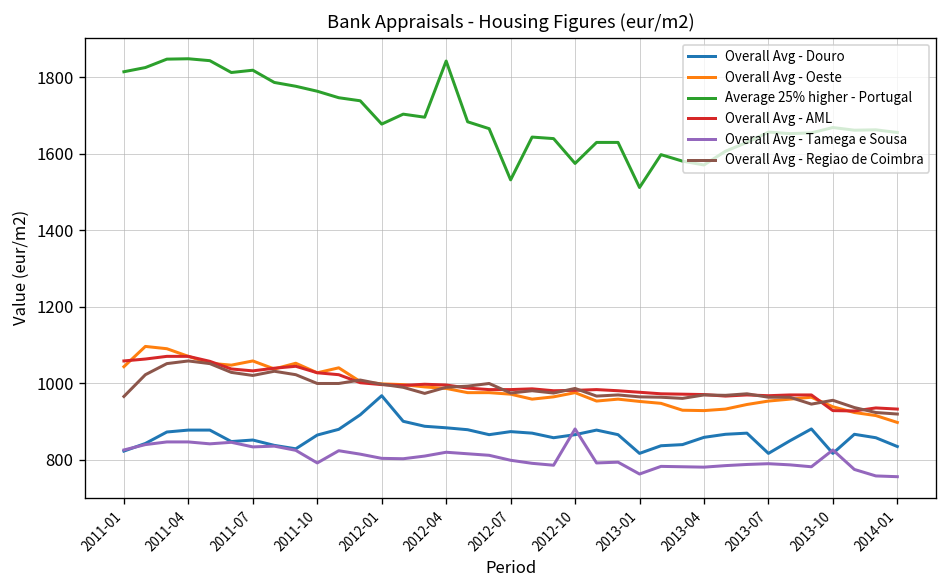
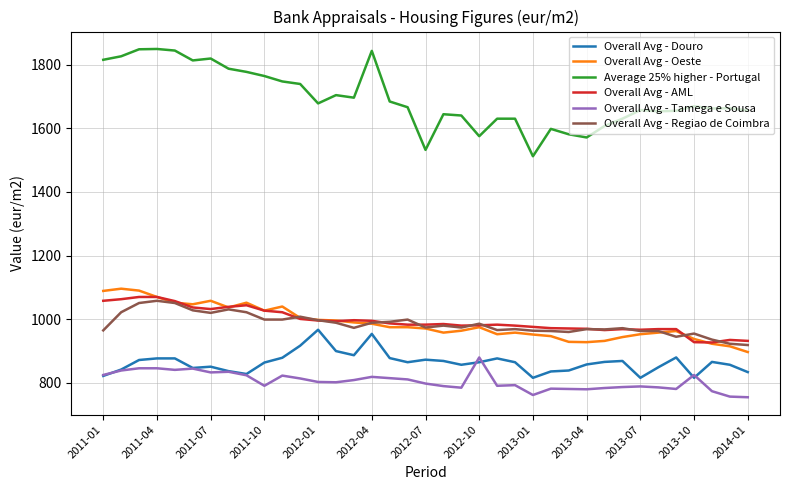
Overall Avg - Oeste, 2011-01: 1040 -> 1090
Overall Avg - Douro, 2012-04: 880 -> 950
